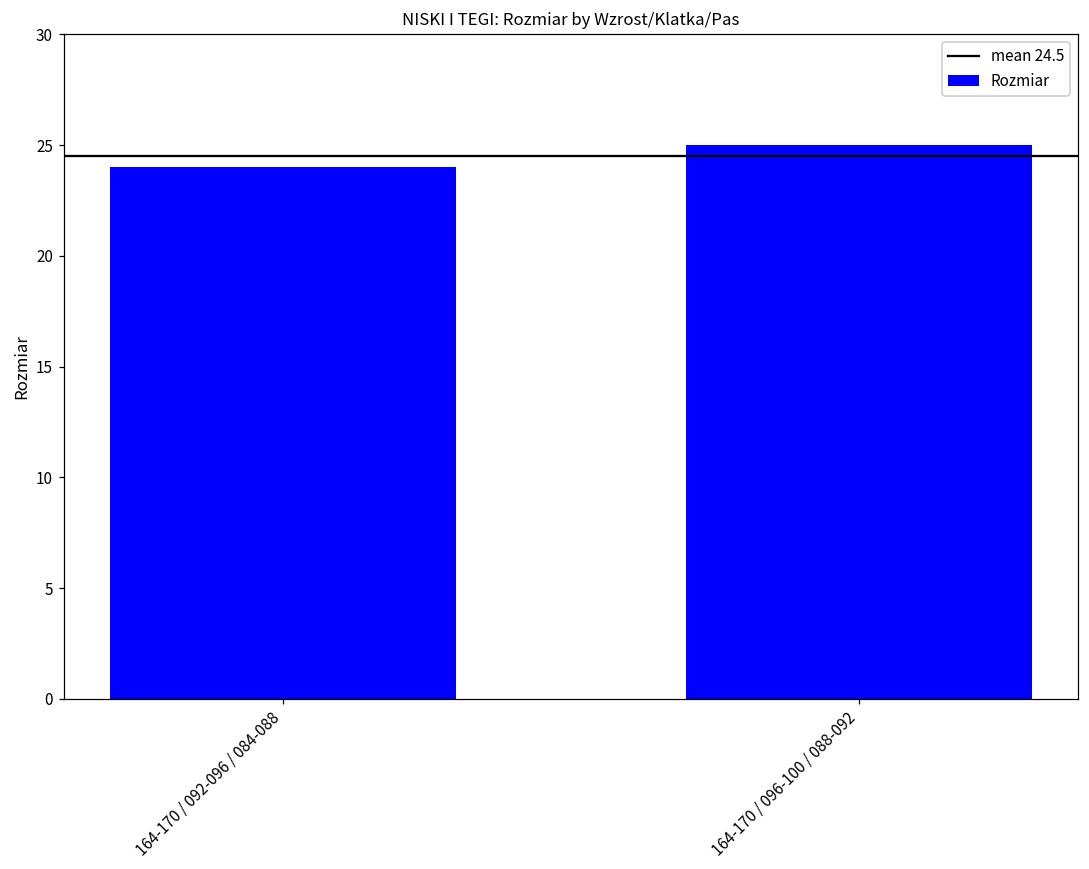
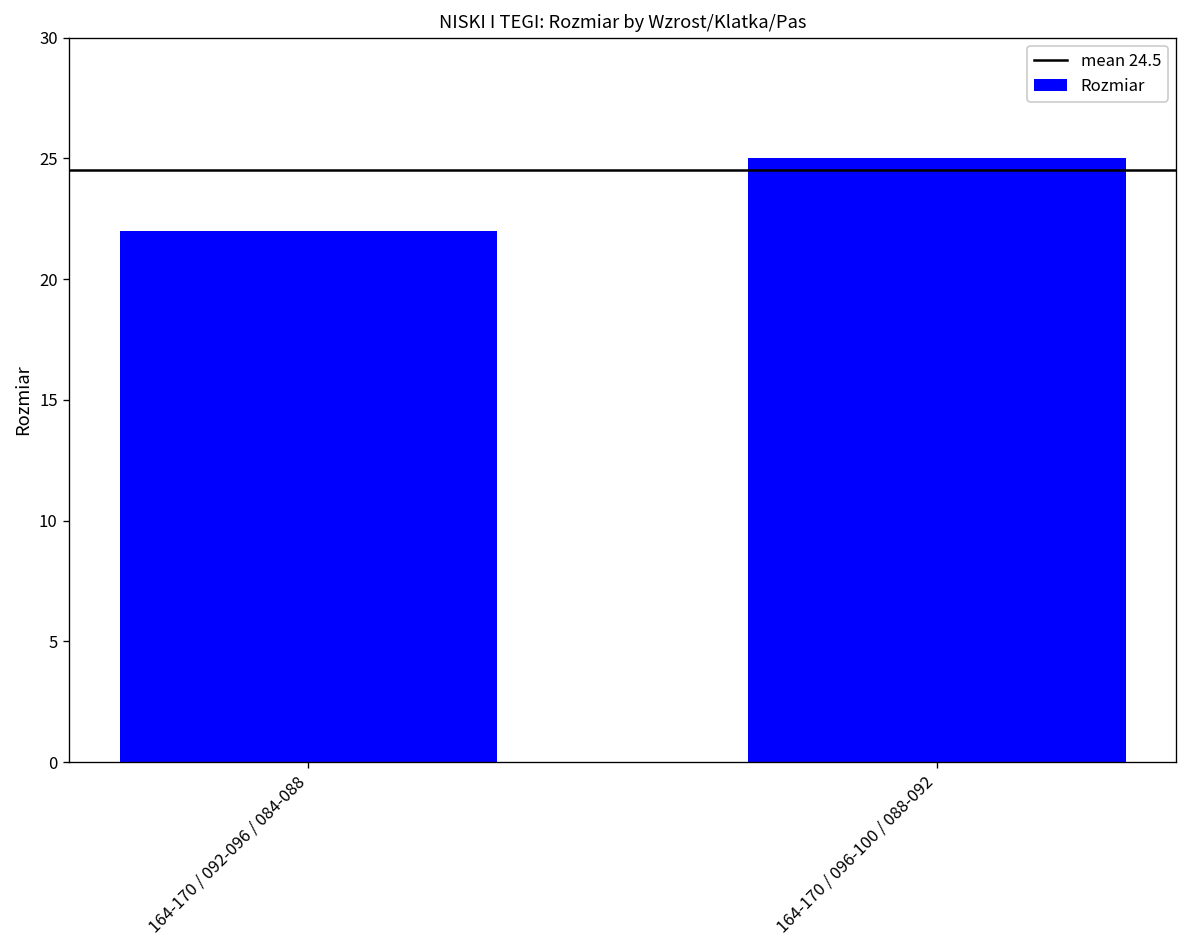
164-170 / 092-096 / 084-088: 24 -> 22
